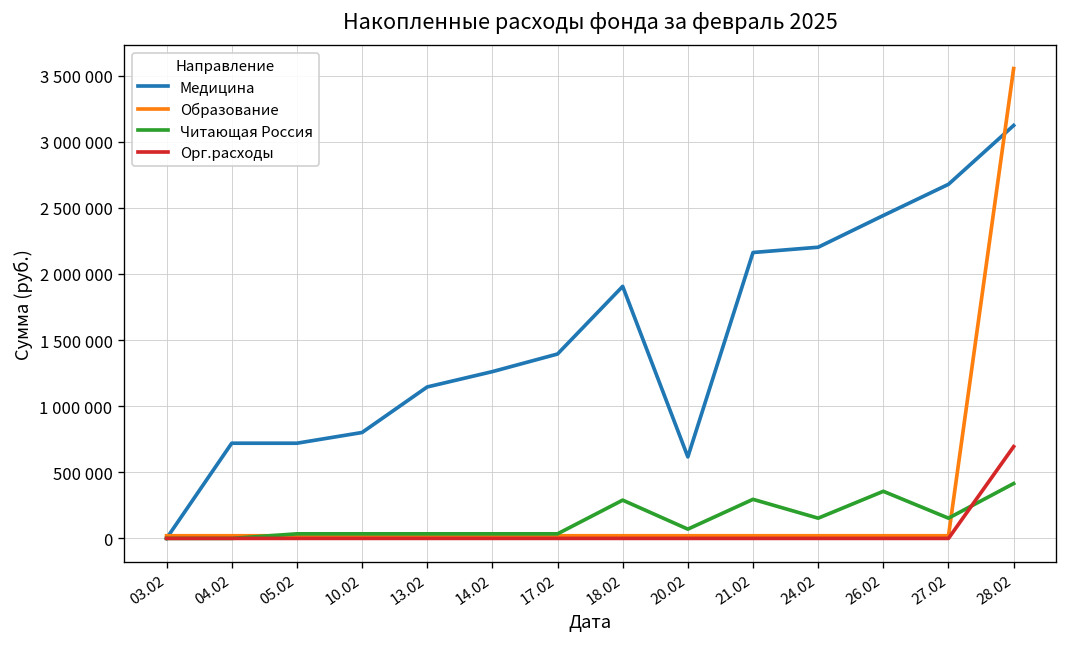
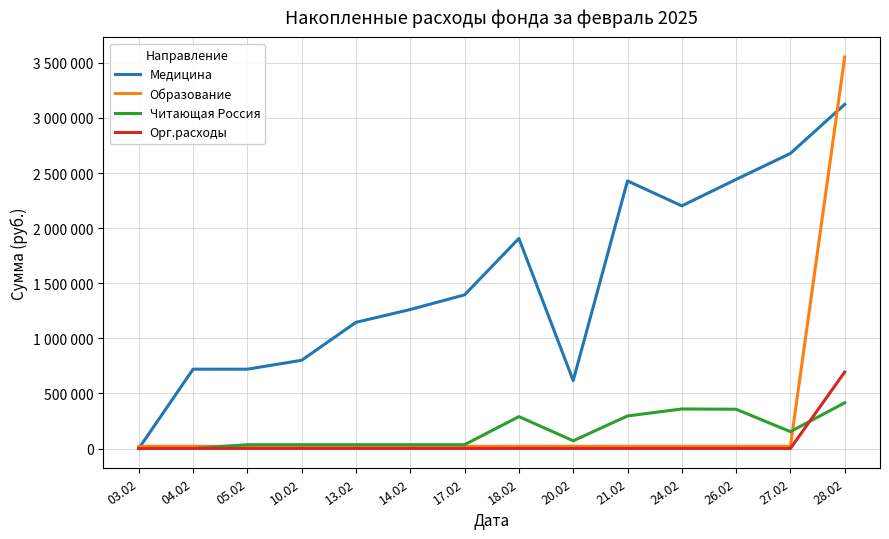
Медицина, 21.02: 2160000 -> 2430000
Читающая Россия, 24.02: 150000 -> 360000
